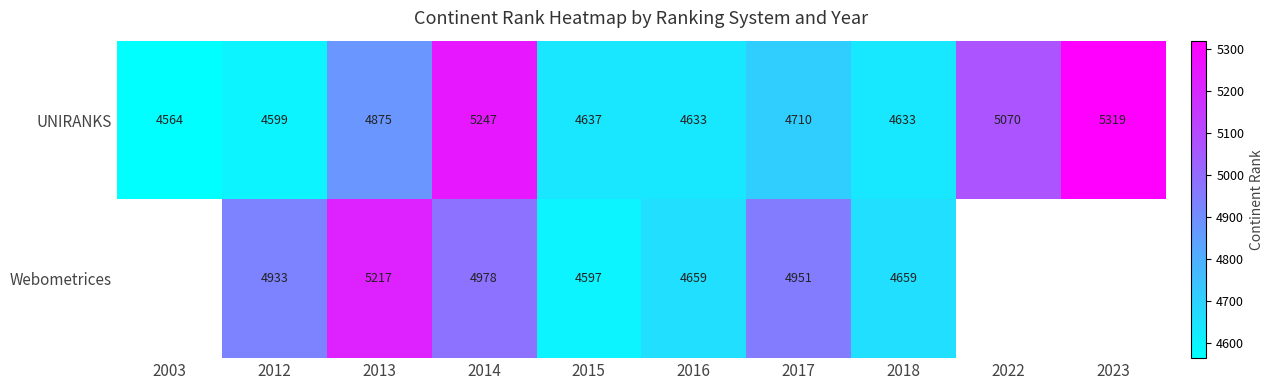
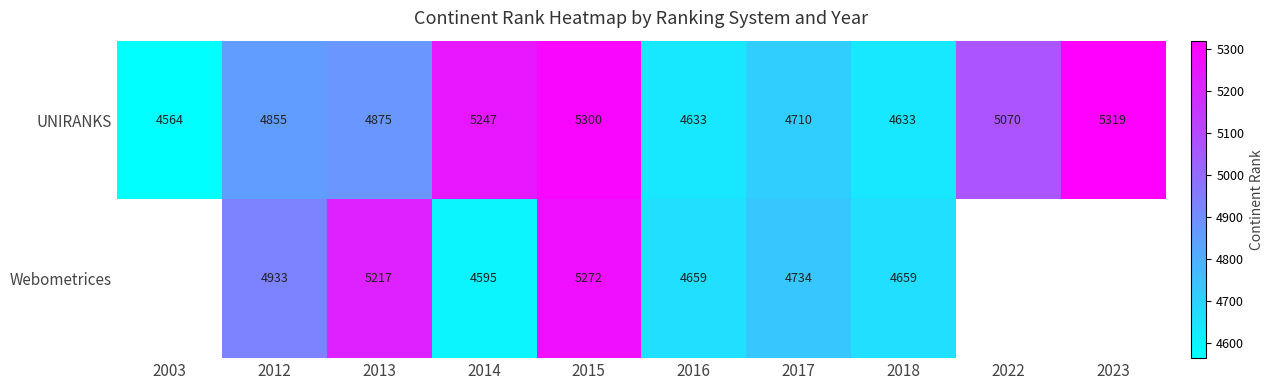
UNIRANKS, 2012: 4599 -> 4855
UNIRANKS, 2015: 4637 -> 5300
Webometrices, 2014: 4978 -> 4595
Webometrices, 2015: 4597 -> 5272
Webometrices, 2017: 4951 -> 4734
